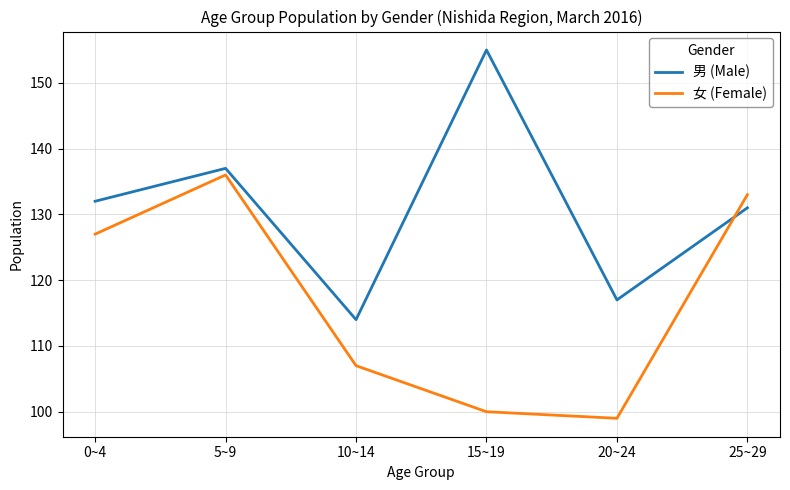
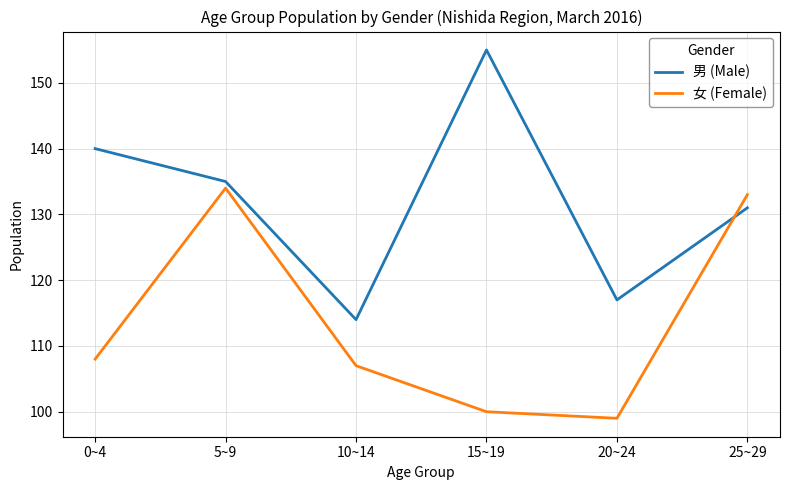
男 (Male), 0~4: 132 -> 140
女 (Female), 0~4: 127 -> 108
男 (Male), 5~9: 137 -> 135
女 (Female), 5~9: 136 -> 134
